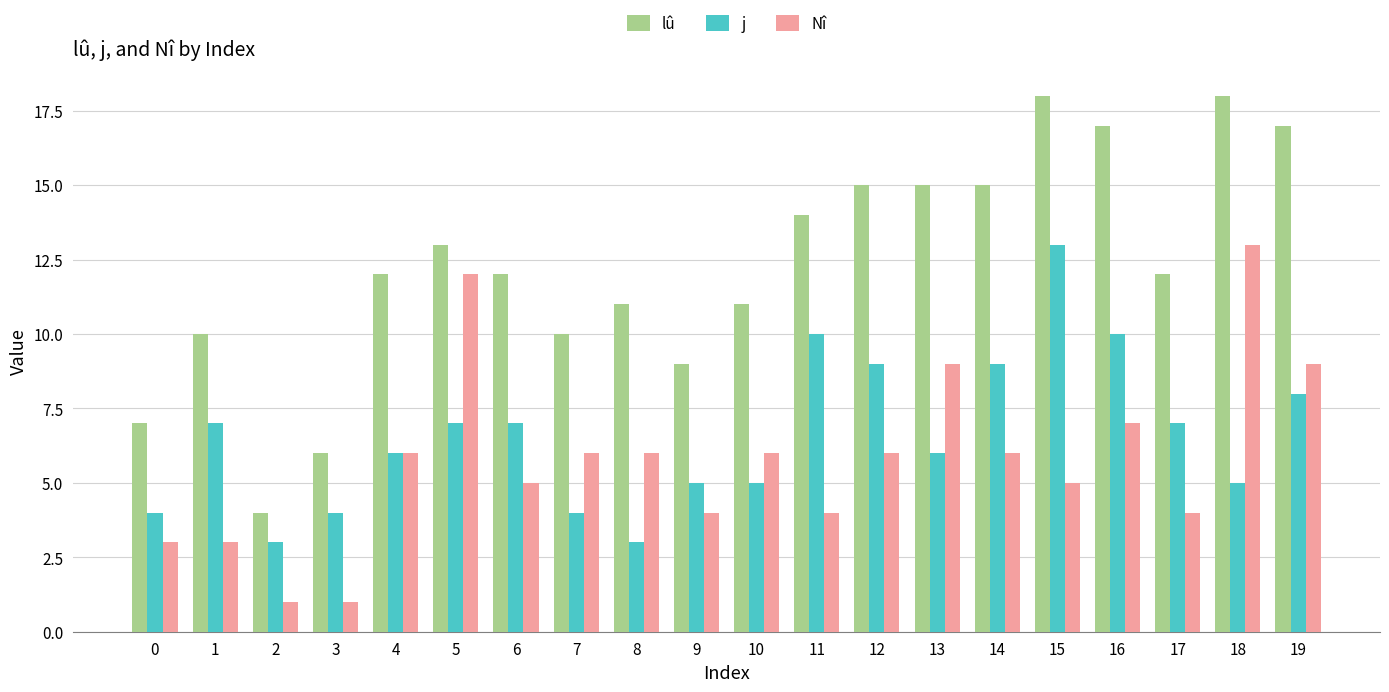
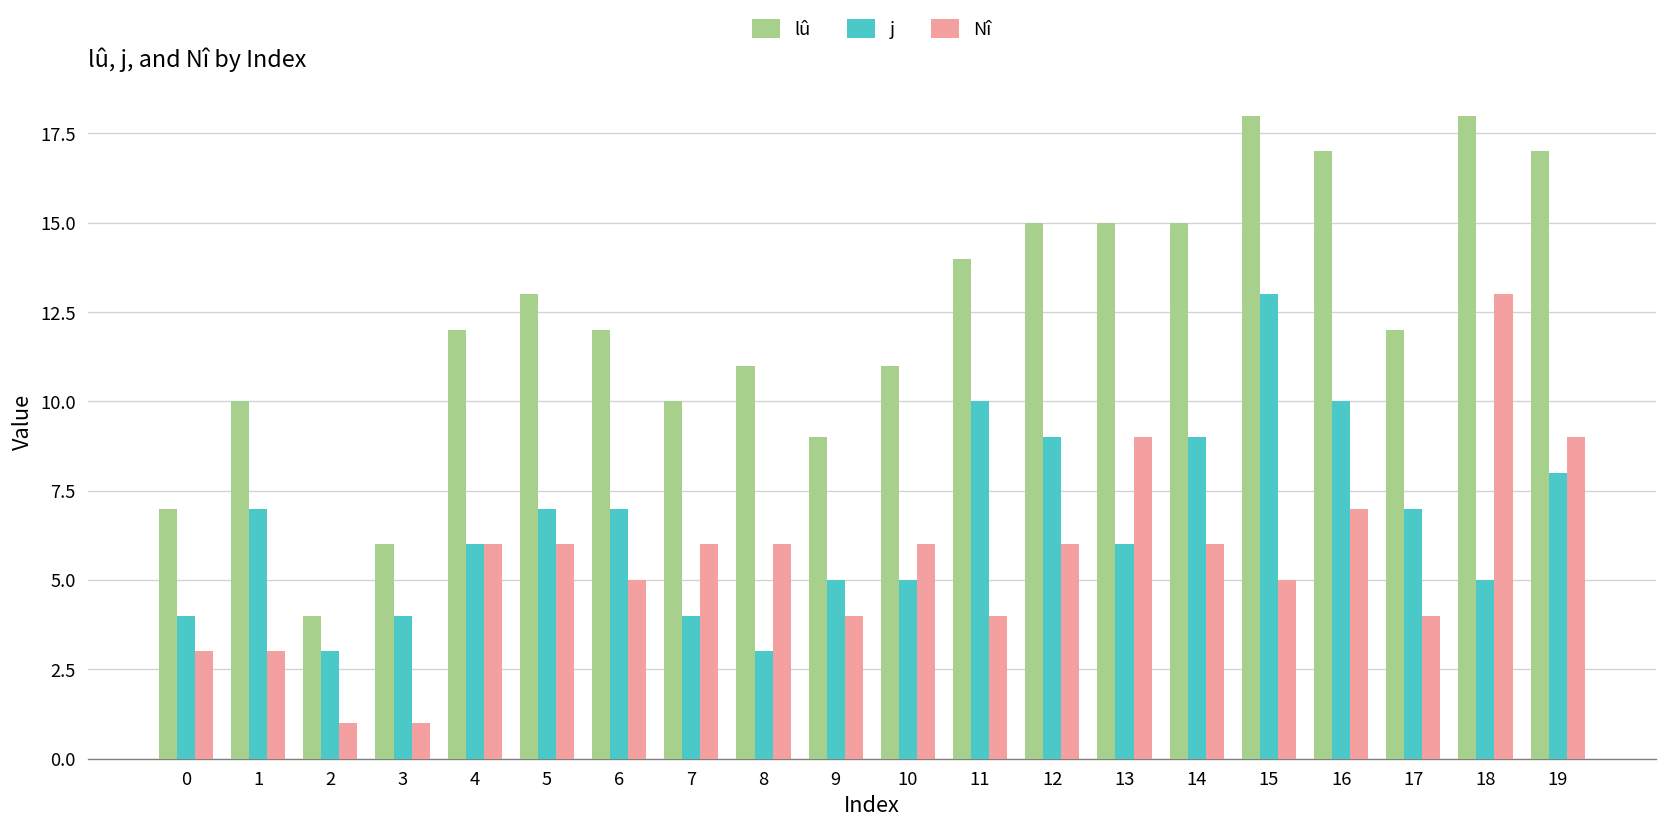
Nî, 5: 12 -> 6
